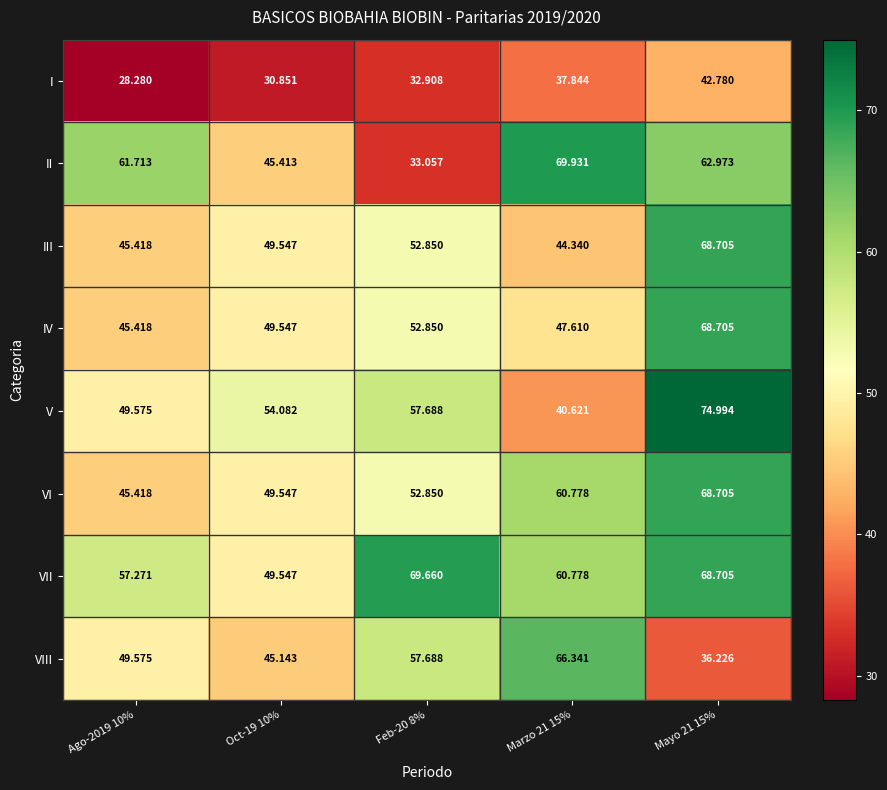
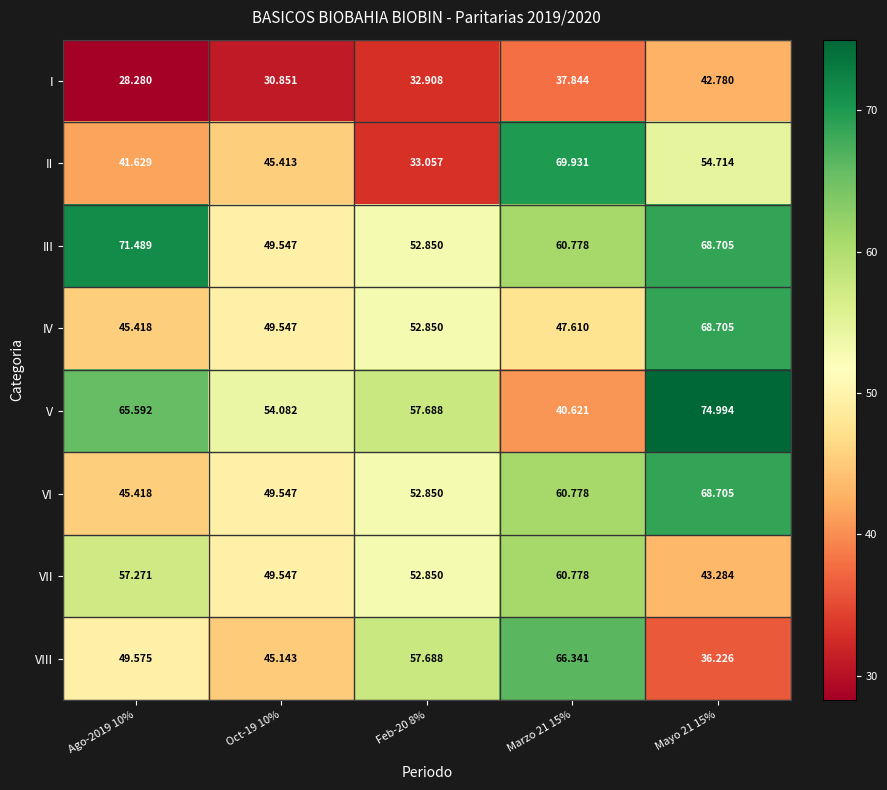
II, Ago-2019 10%: 61.713 -> 41.629
II, Mayo 21 15%: 62.973 -> 54.714
III, Ago-2019 10%: 45.418 -> 71.489
III, Marzo 21 15%: 44.340 -> 60.778
V, Ago-2019 10%: 49.575 -> 65.592
VII, Feb-20 8%: 69.660 -> 52.850
VII, Mayo 21 15%: 68.705 -> 43.284
